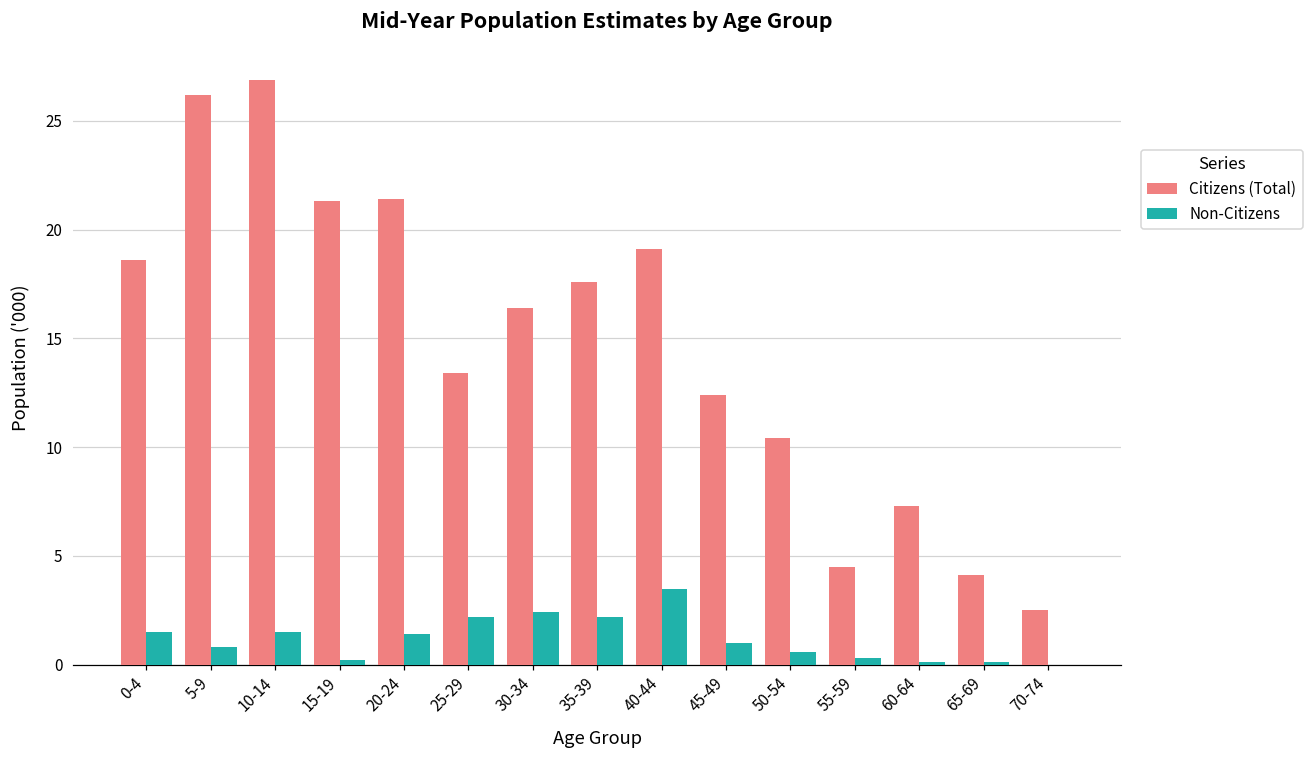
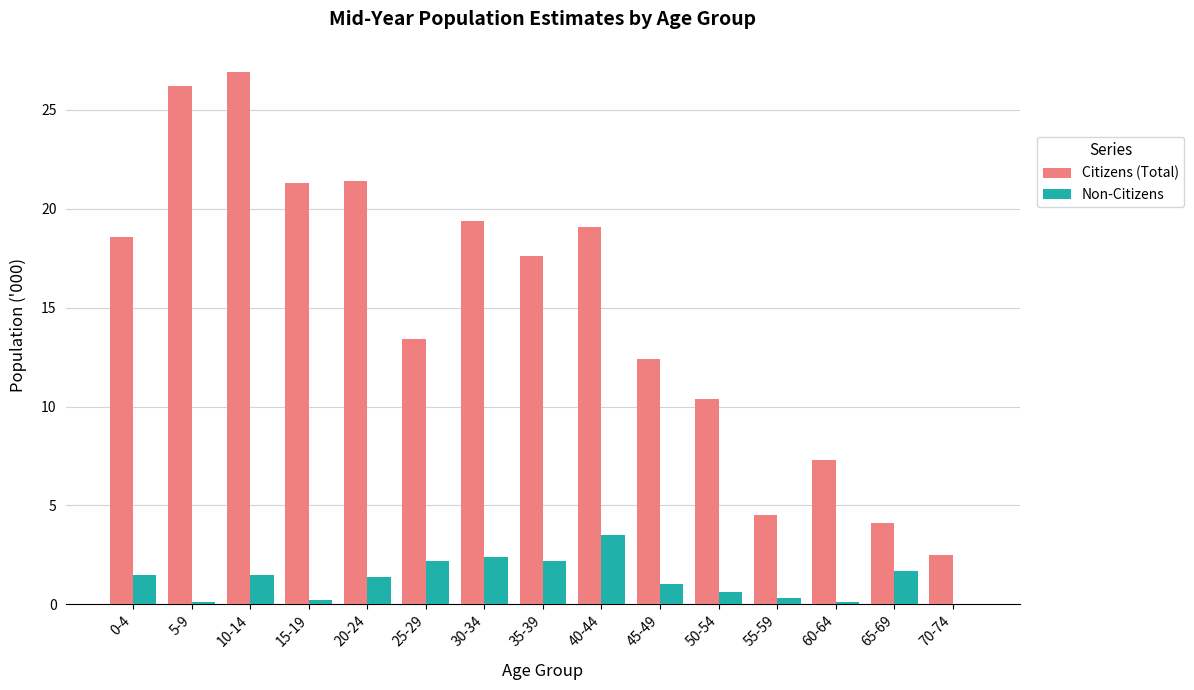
Non-Citizens, 5-9: 0.8 -> 0.1
Citizens (Total), 30-34: 16.4 -> 19.4
Non-Citizens, 65-69: 0.1 -> 1.7
